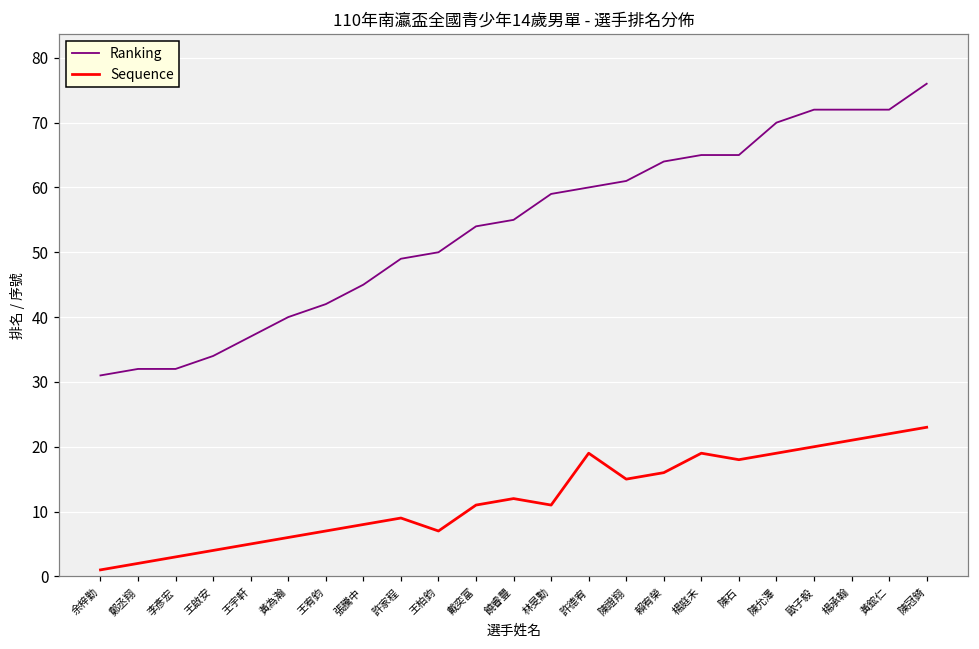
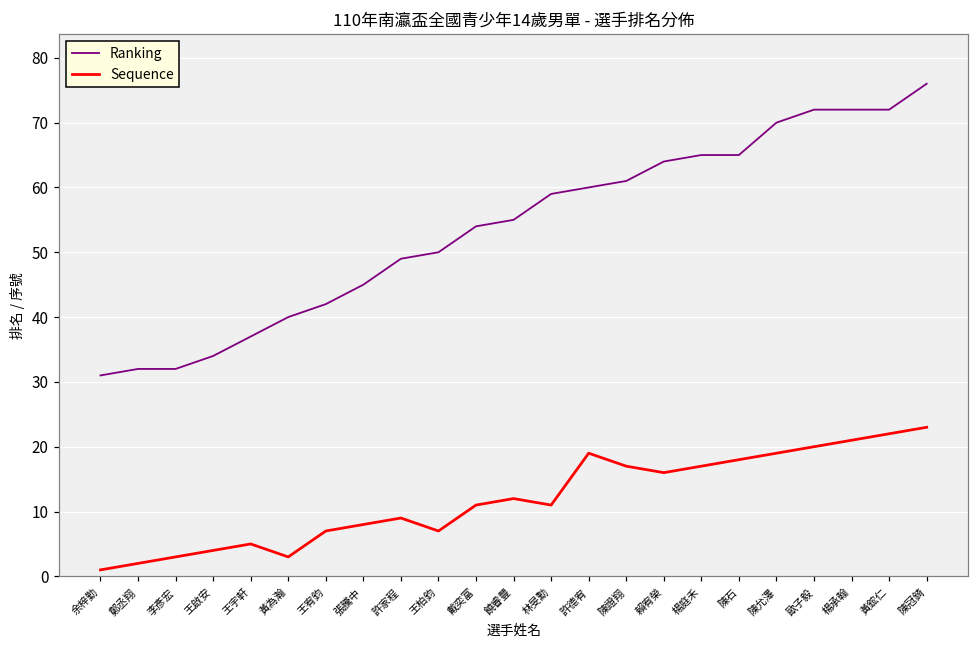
Sequence, 黃為瀚: 6 -> 3
Sequence, 陳證翔: 15 -> 17
Sequence, 楊庭禾: 19 -> 17
